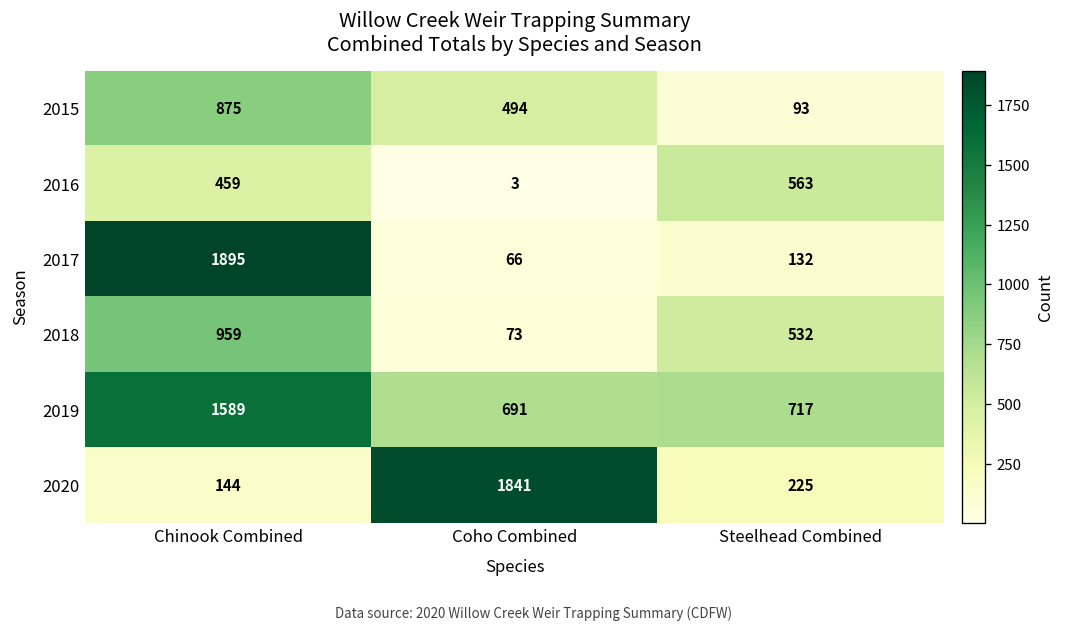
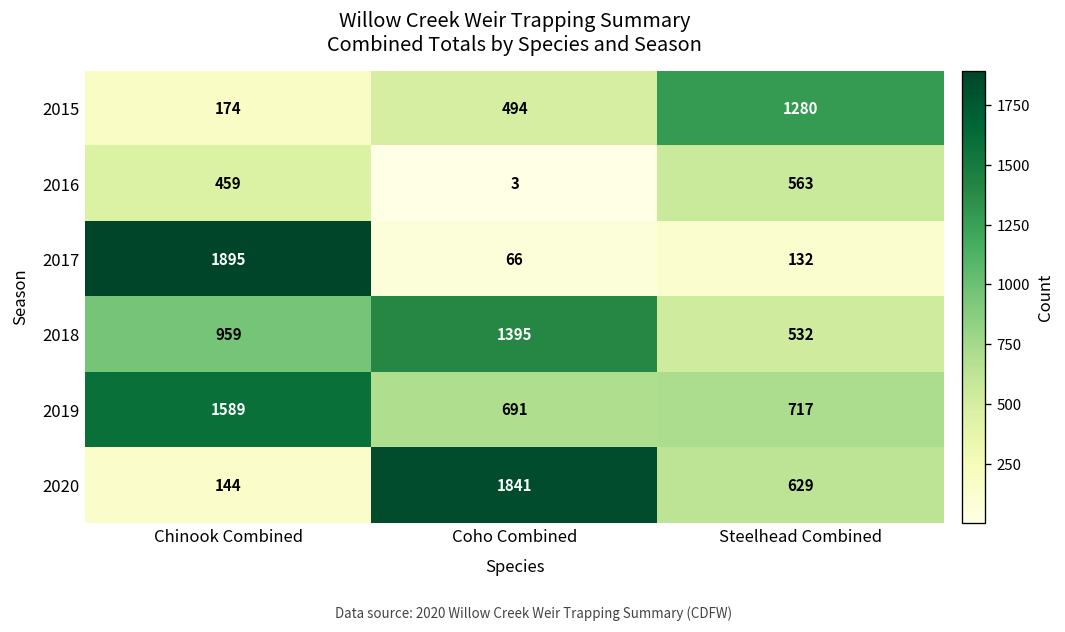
2015, Chinook Combined: 875 -> 174
2015, Steelhead Combined: 93 -> 1280
2018, Coho Combined: 73 -> 1395
2020, Steelhead Combined: 225 -> 629
